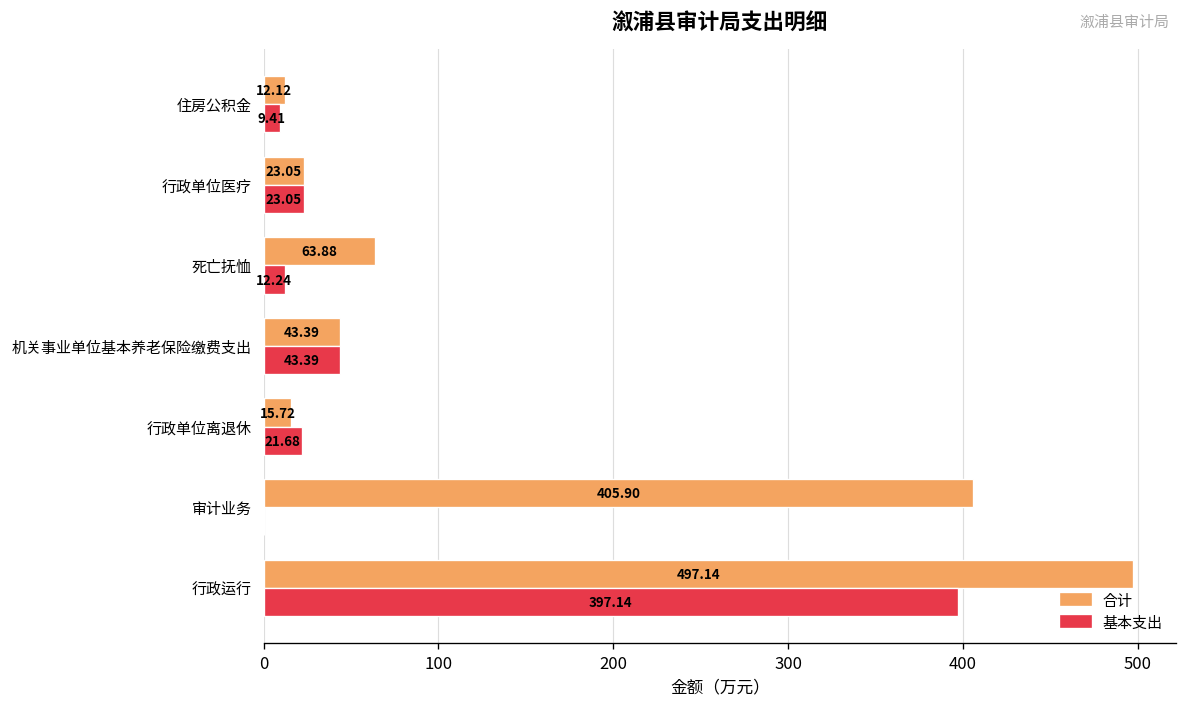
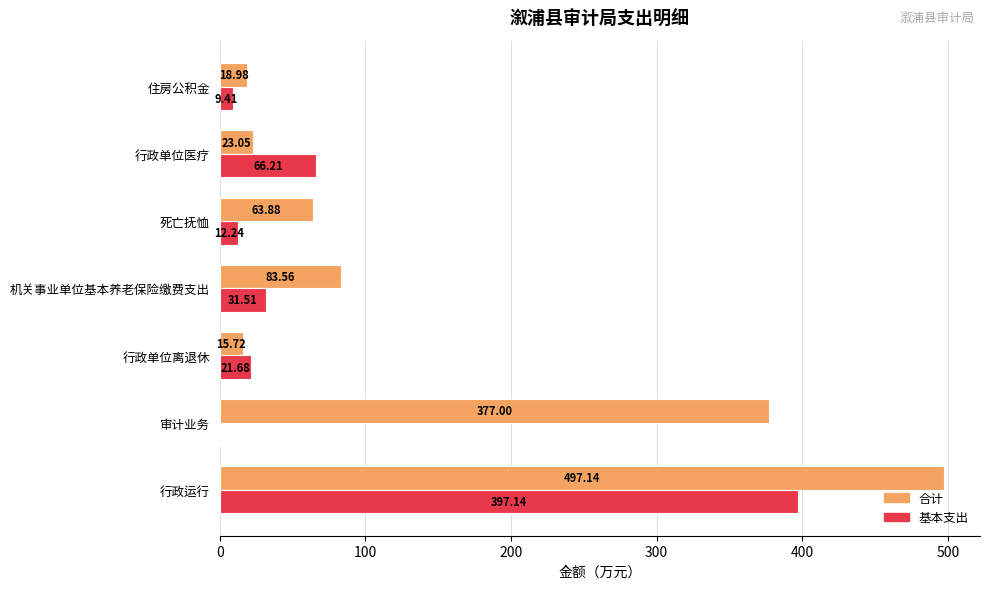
合计, 住房公积金: 12.12 -> 18.98
基本支出, 行政单位医疗: 23.05 -> 66.21
合计, 机关事业单位基本养老保险缴费支出: 43.39 -> 83.56
基本支出, 机关事业单位基本养老保险缴费支出: 43.39 -> 31.51
合计, 审计业务: 405.90 -> 377.00
